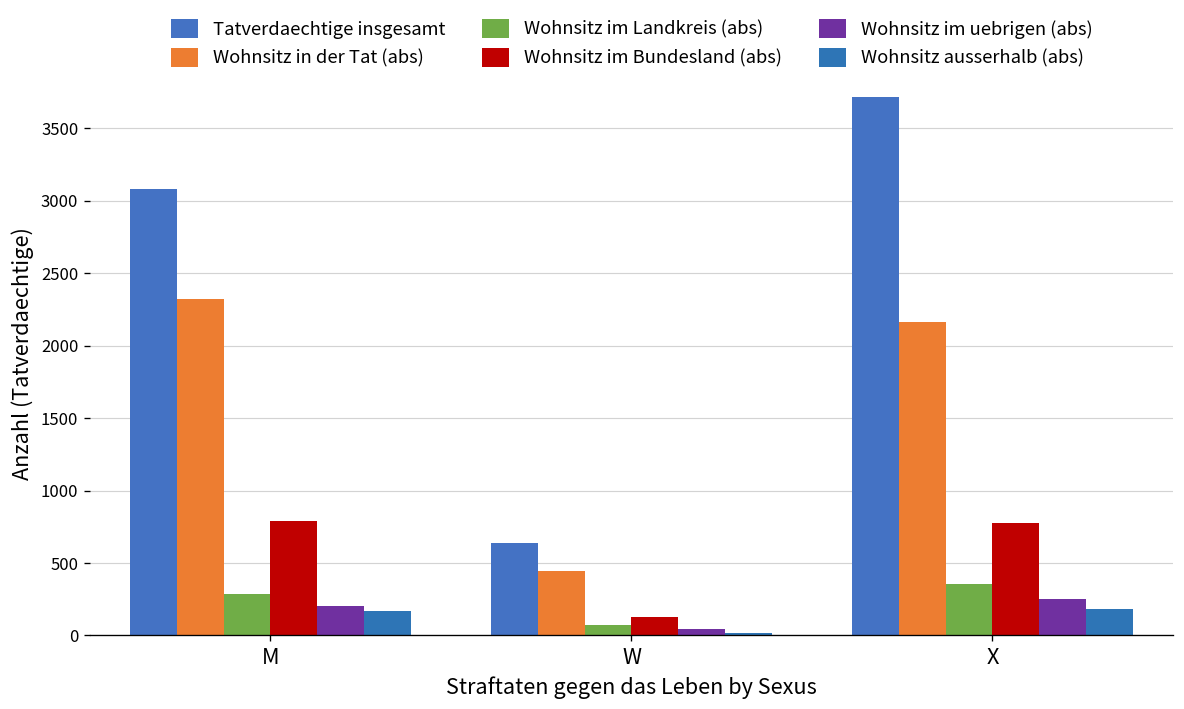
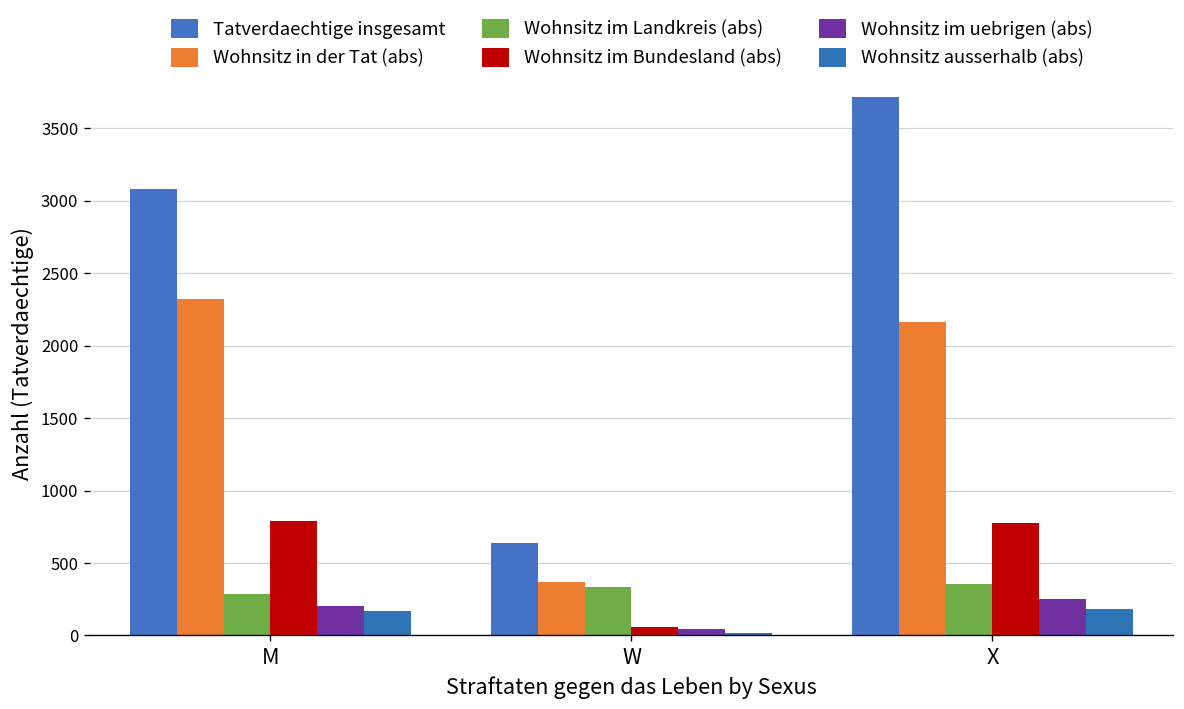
Wohnsitz in der Tat (abs), W: 450 -> 370
Wohnsitz im Landkreis (abs), W: 70 -> 340
Wohnsitz im Bundesland (abs), W: 130 -> 60
